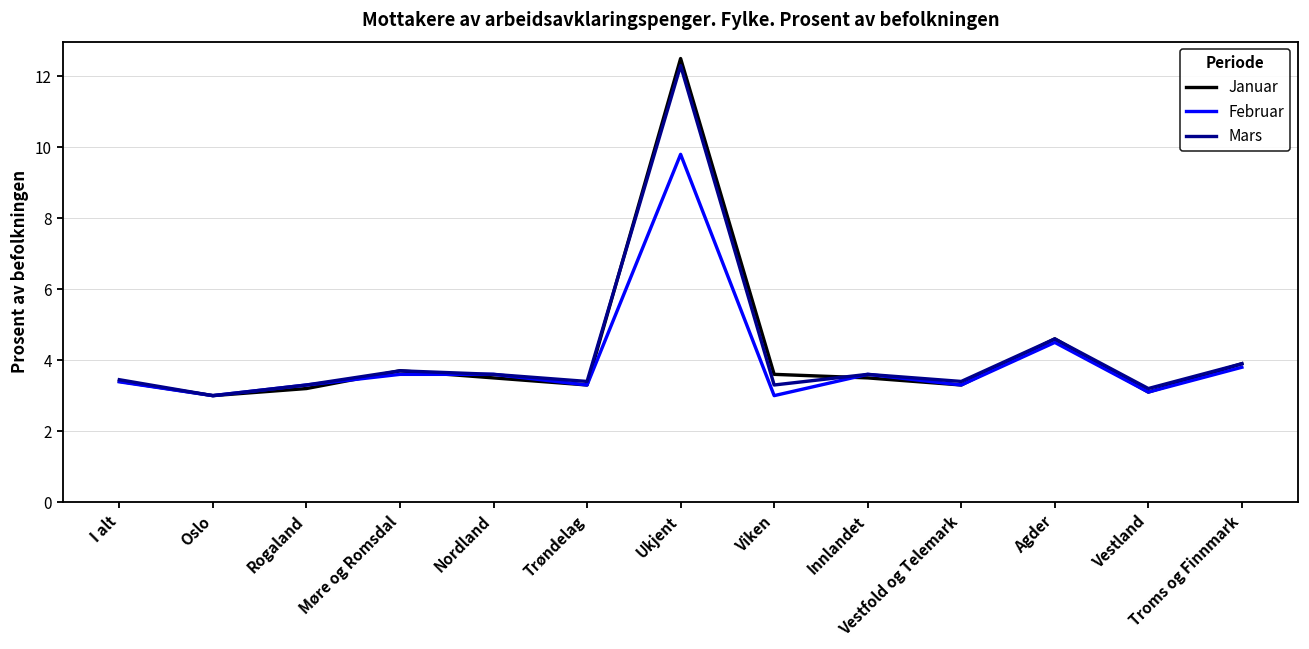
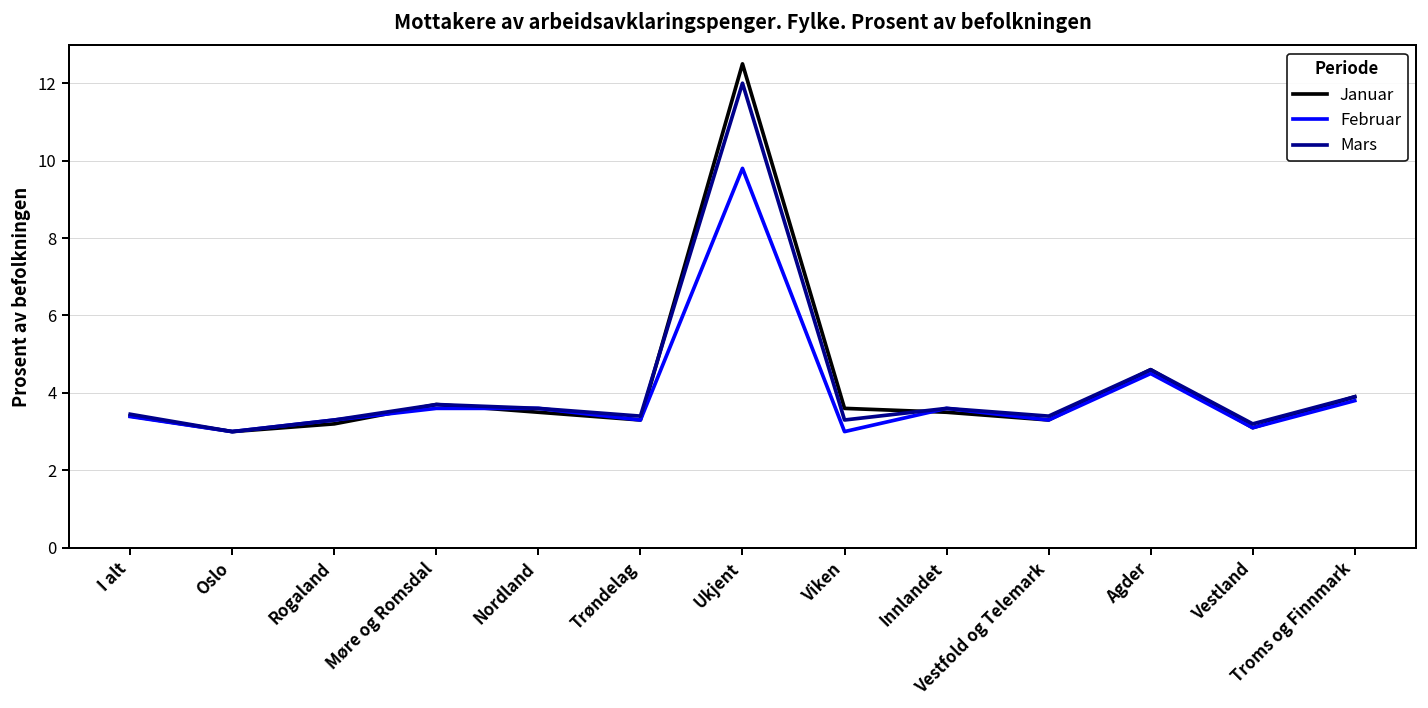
Mars, Ukjent: 12.3 -> 12.0
